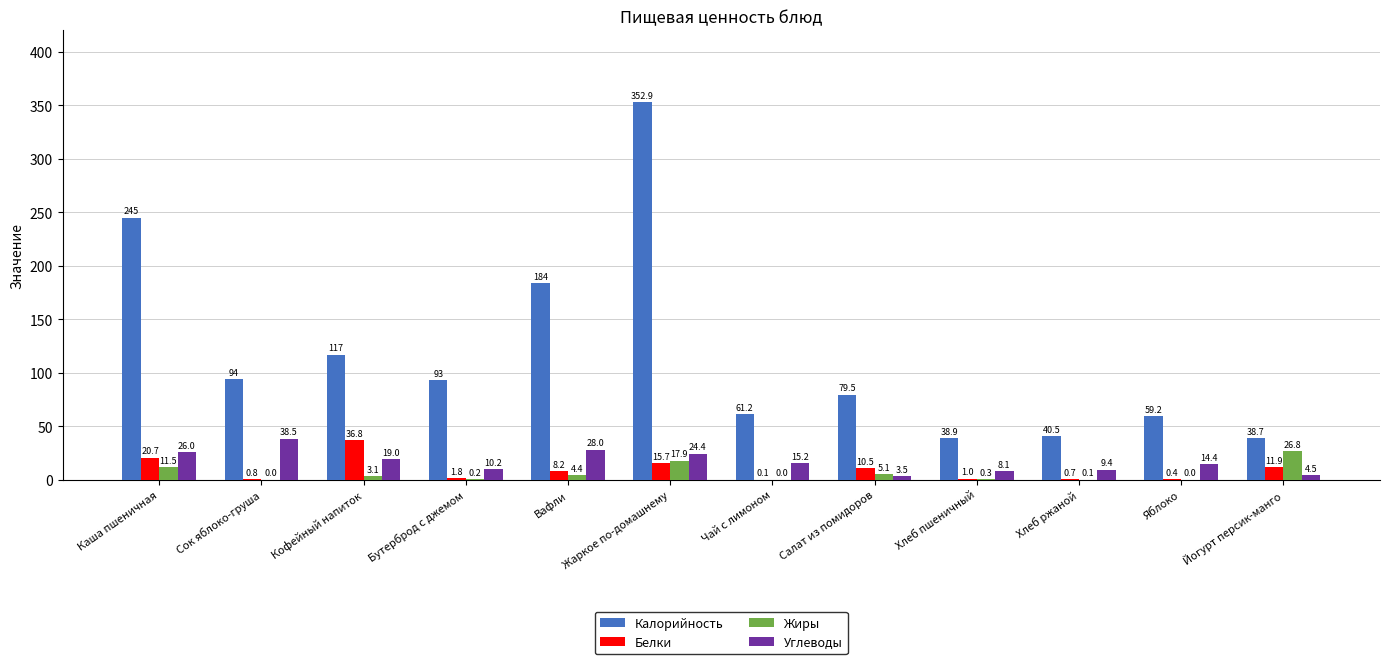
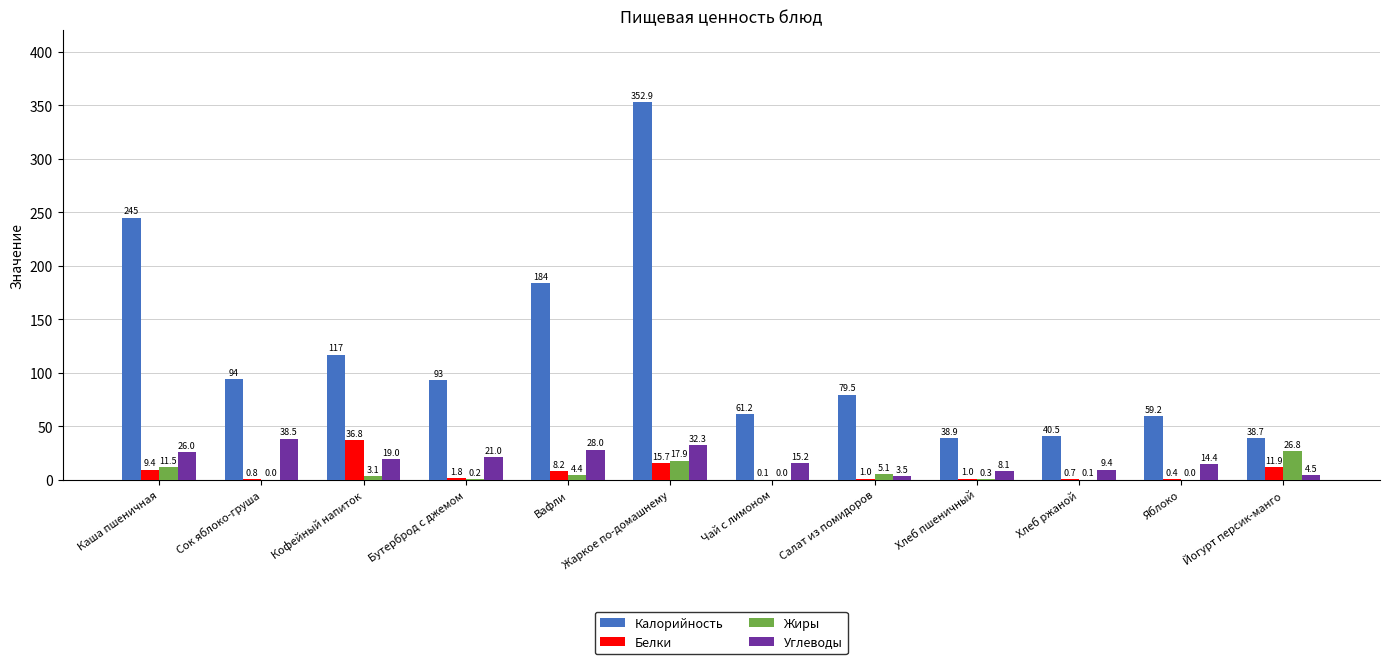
Белки, Каша пшеничная: 20.7 -> 9.4
Углеводы, Бутерброд с джемом: 10.2 -> 21.0
Углеводы, Жаркое по-домашнему: 24.4 -> 32.3
Белки, Салат из помидоров: 10.5 -> 1.0
